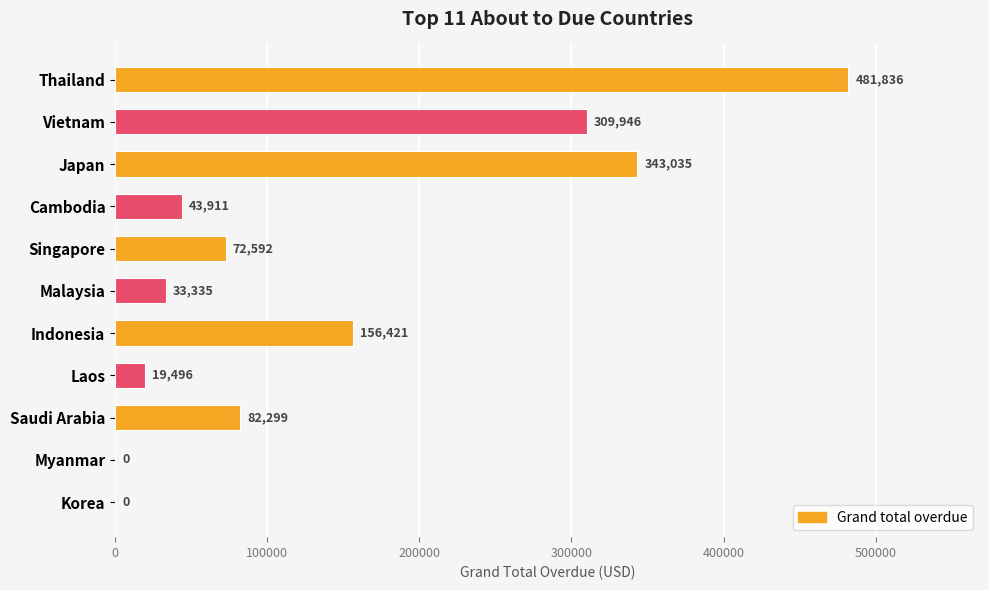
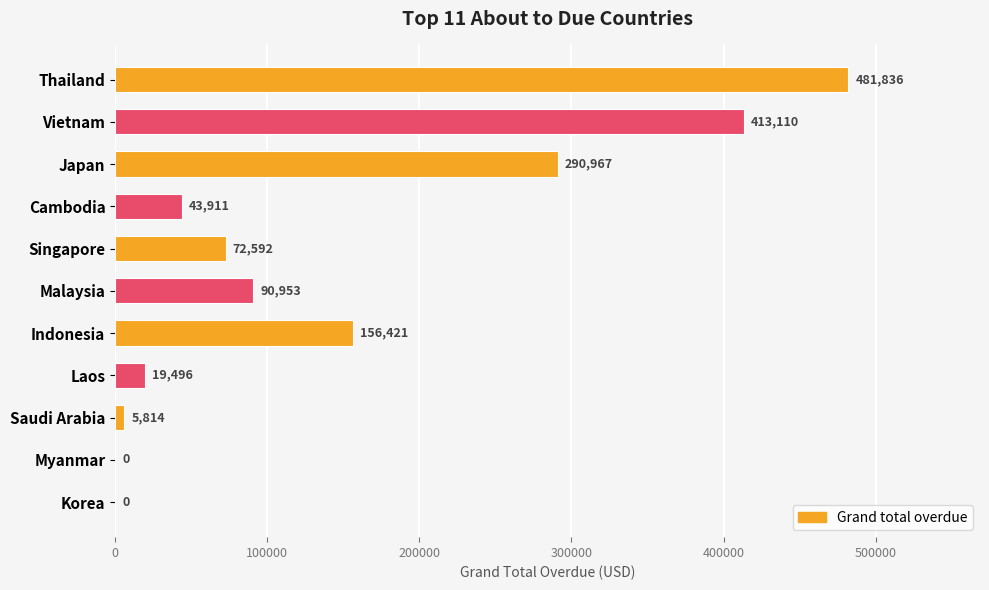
Vietnam: 309,946 -> 413,110
Japan: 343,035 -> 290,967
Malaysia: 33,335 -> 90,953
Saudi Arabia: 82,299 -> 5,814
